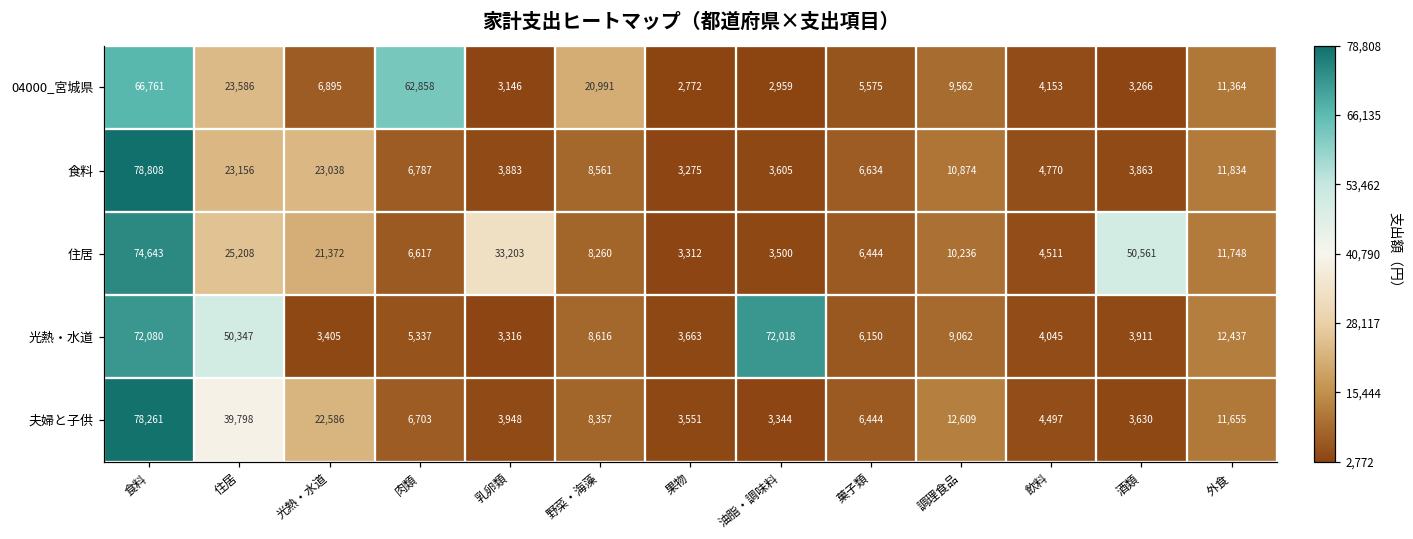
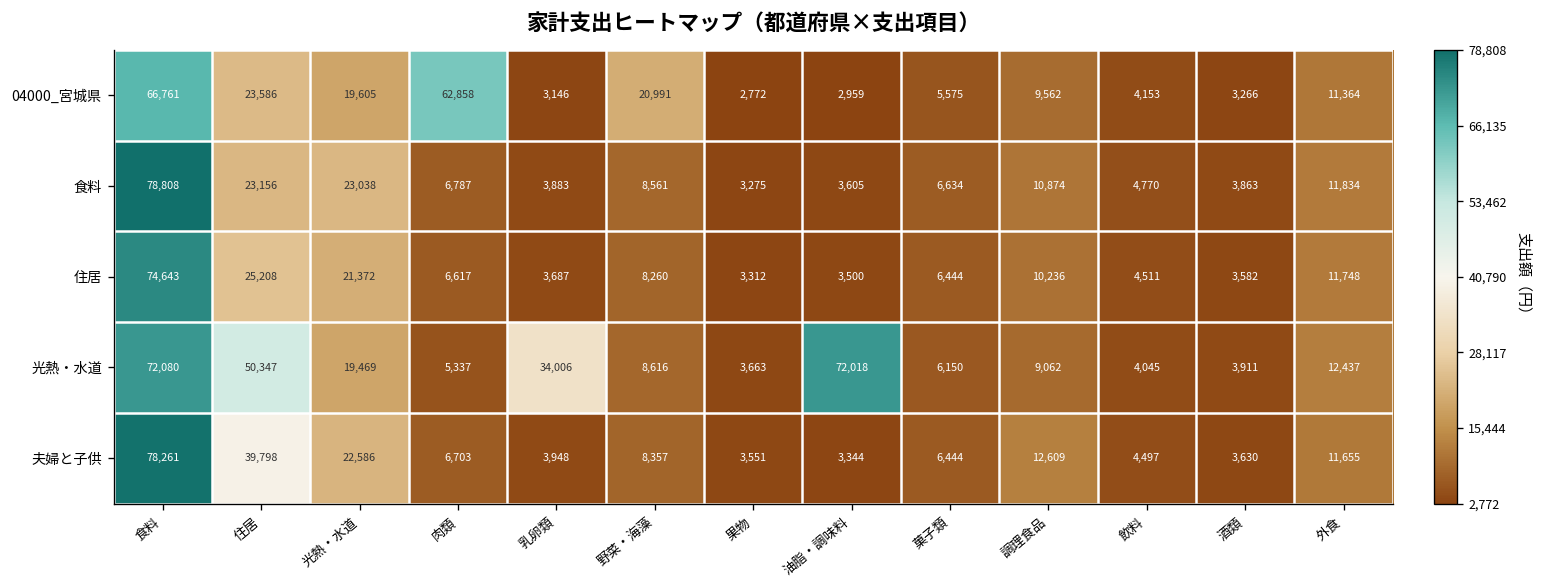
04000_宮城県, 光熱・水道: 6,895 -> 19,605
住居, 乳卵類: 33,203 -> 3,687
住居, 酒類: 50,561 -> 3,582
光熱・水道, 光熱・水道: 3,405 -> 19,469
光熱・水道, 乳卵類: 3,316 -> 34,006
